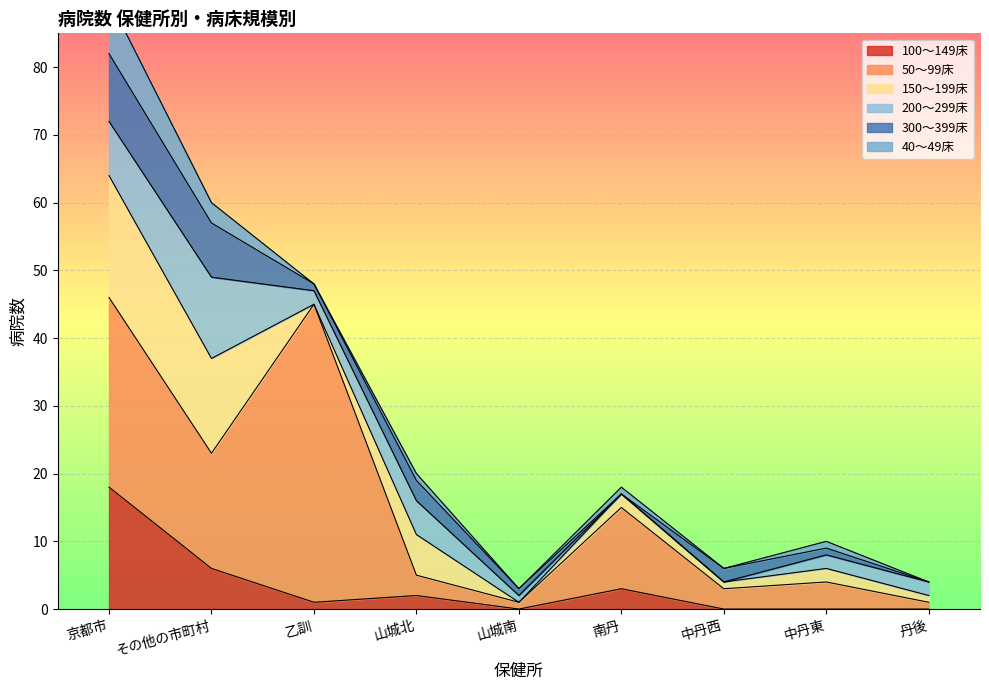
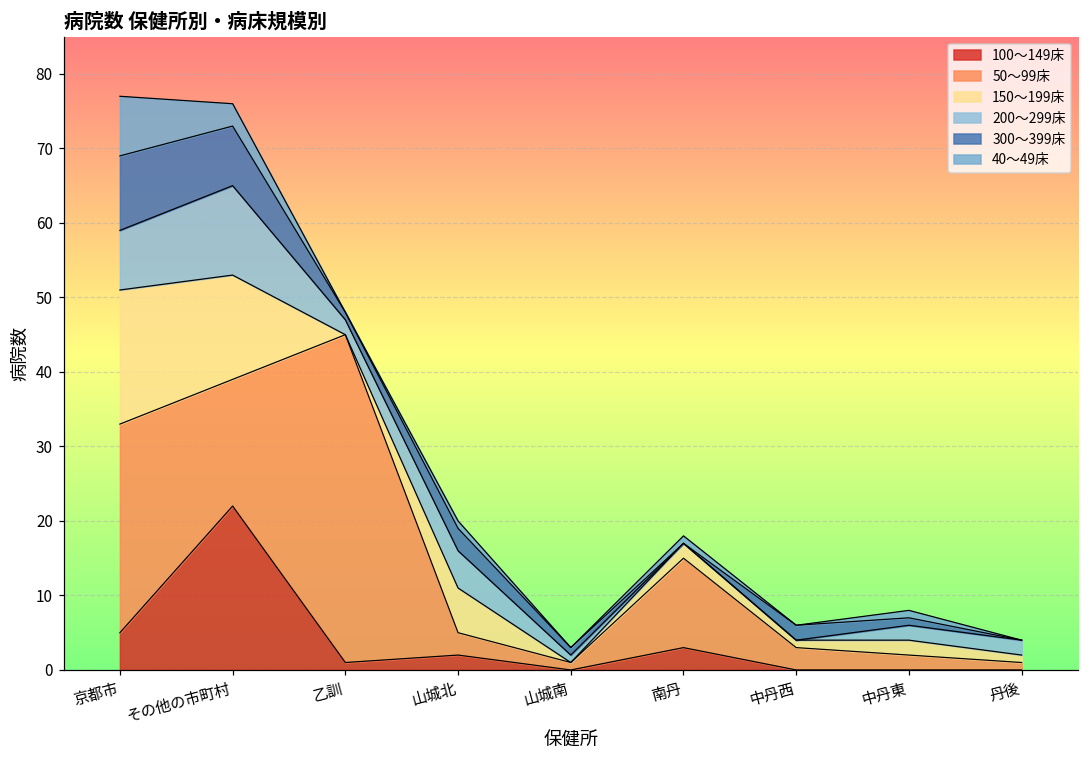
100～149床, 京都市: 18 -> 5
100～149床, その他の市町村: 6 -> 22
50～99床, 中丹東: 4 -> 2
